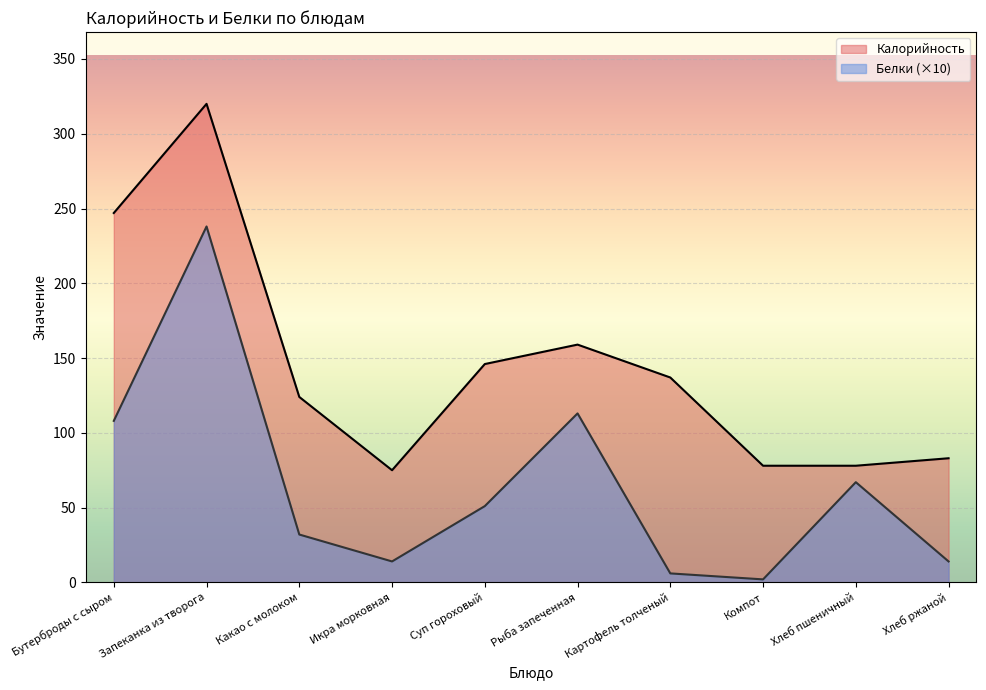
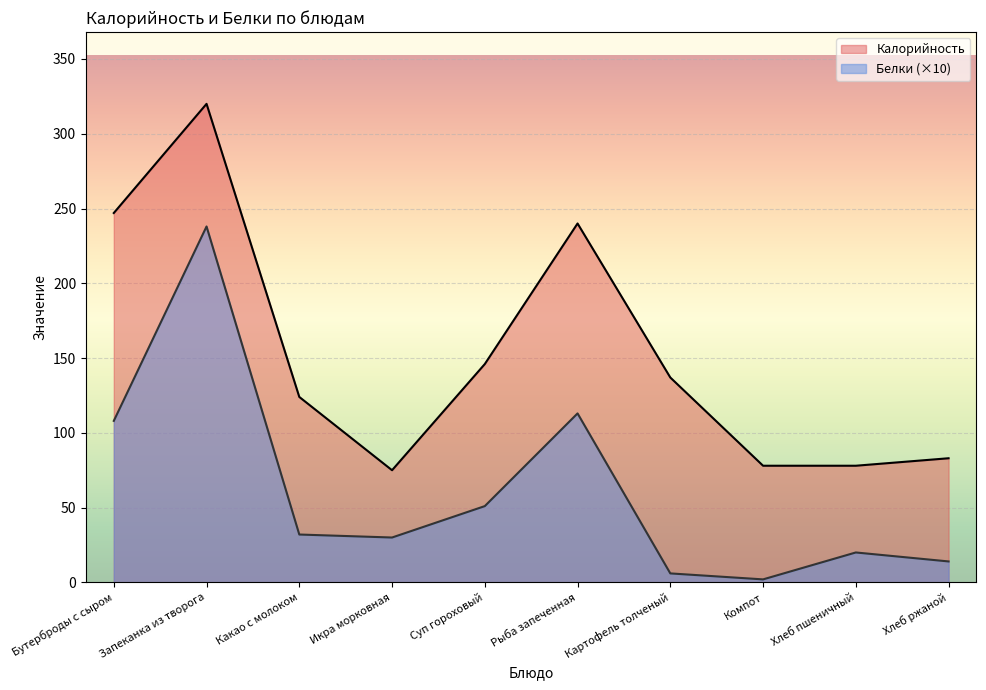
Белки (×10), Икра морковная: 14 -> 30
Калорийность, Рыба запеченная: 159 -> 240
Белки (×10), Хлеб пшеничный: 67 -> 20
